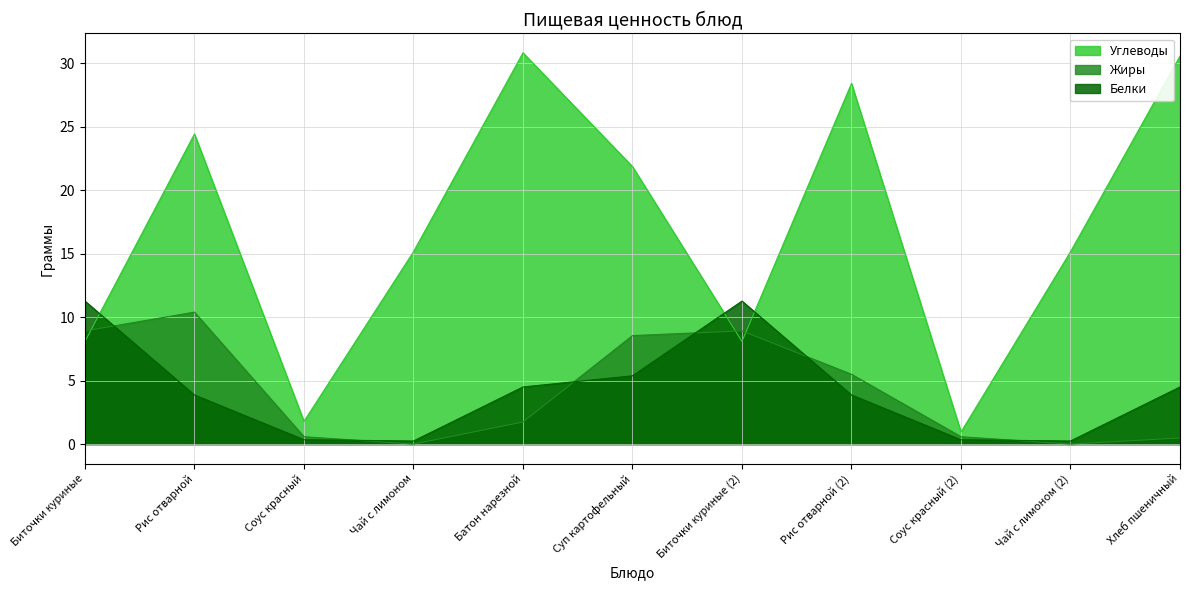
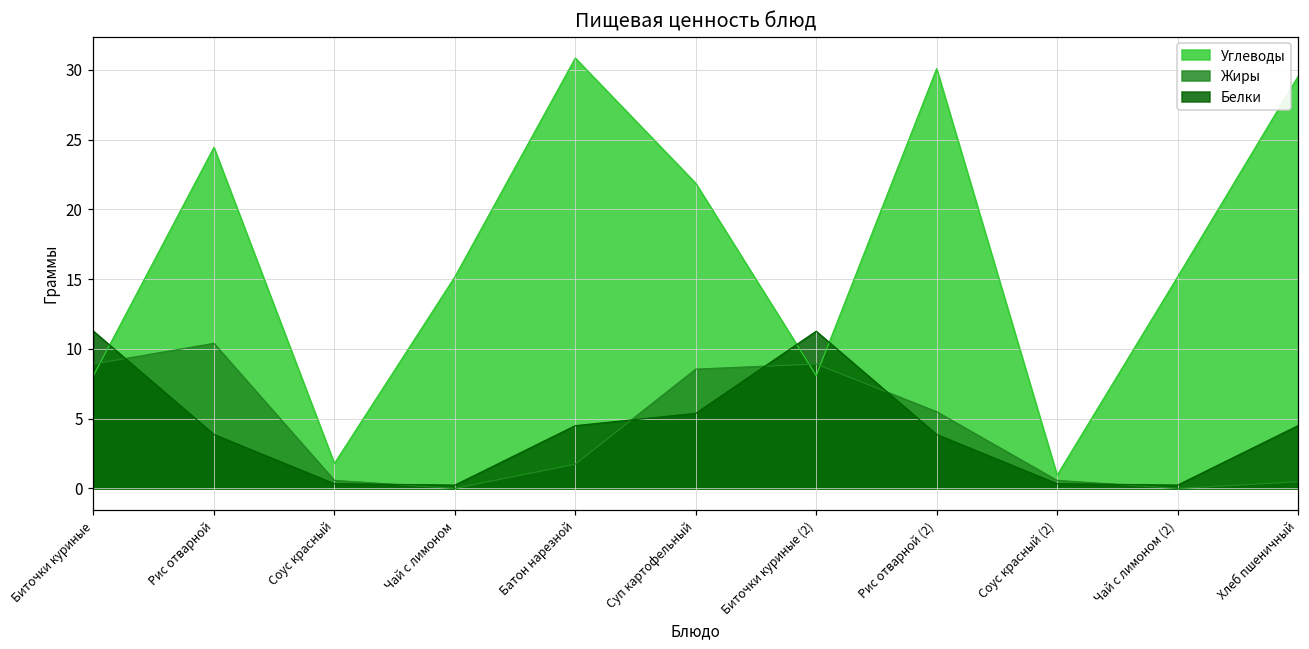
Углеводы, Рис отварной (2): 28.4 -> 30.1
Углеводы, Хлеб пшеничный: 30.6 -> 29.5
